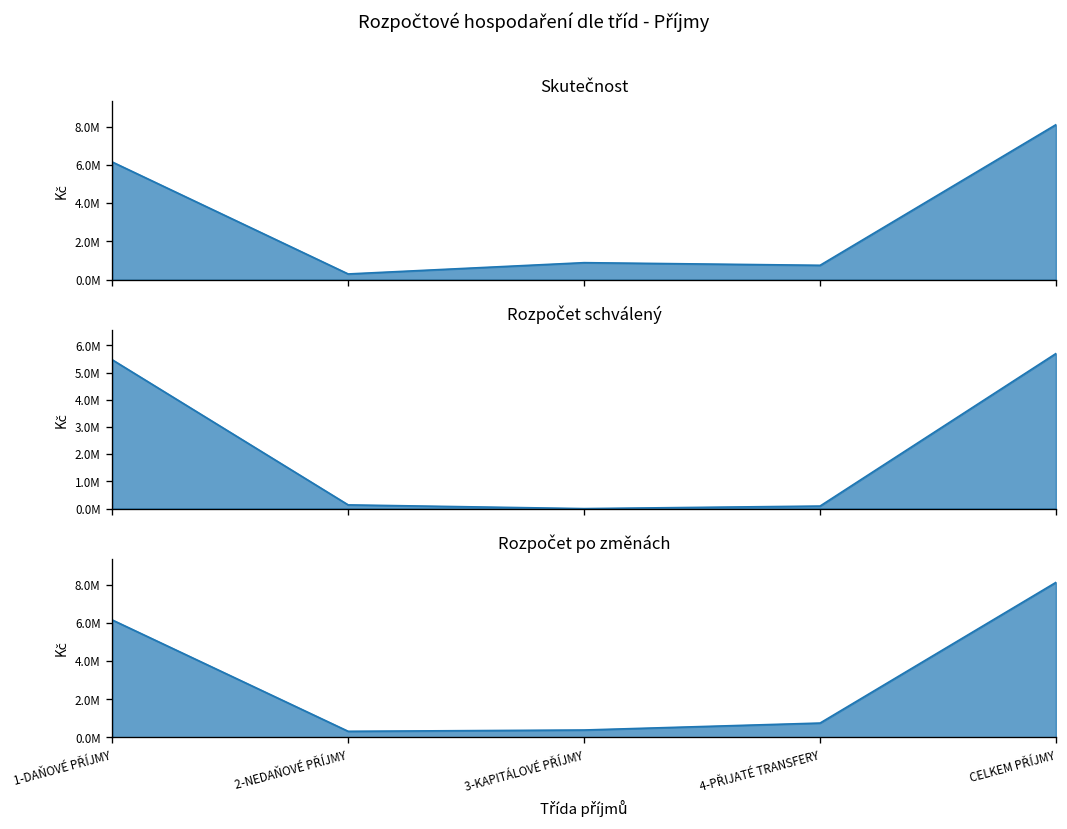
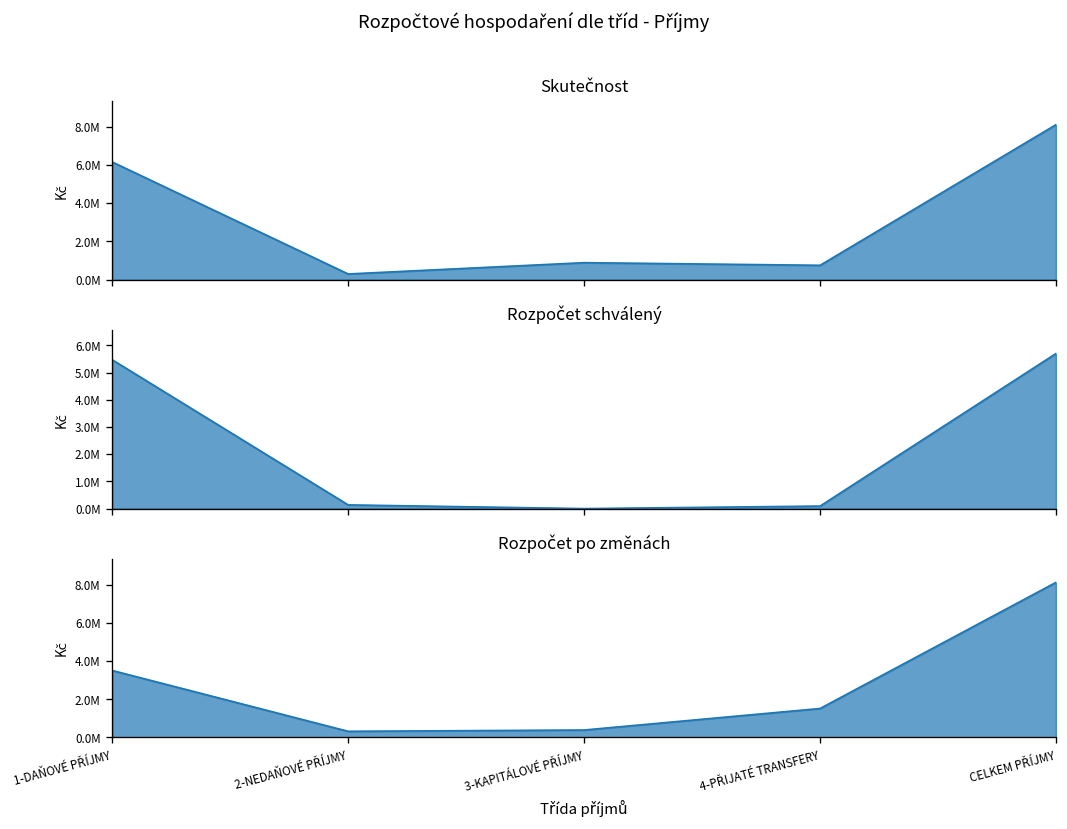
Rozpočet po změnách, 1-DAŇOVÉ PŘÍJMY: 6200000 -> 3500000
Rozpočet po změnách, 4-PŘIJATÉ TRANSFERY: 800000 -> 1500000
